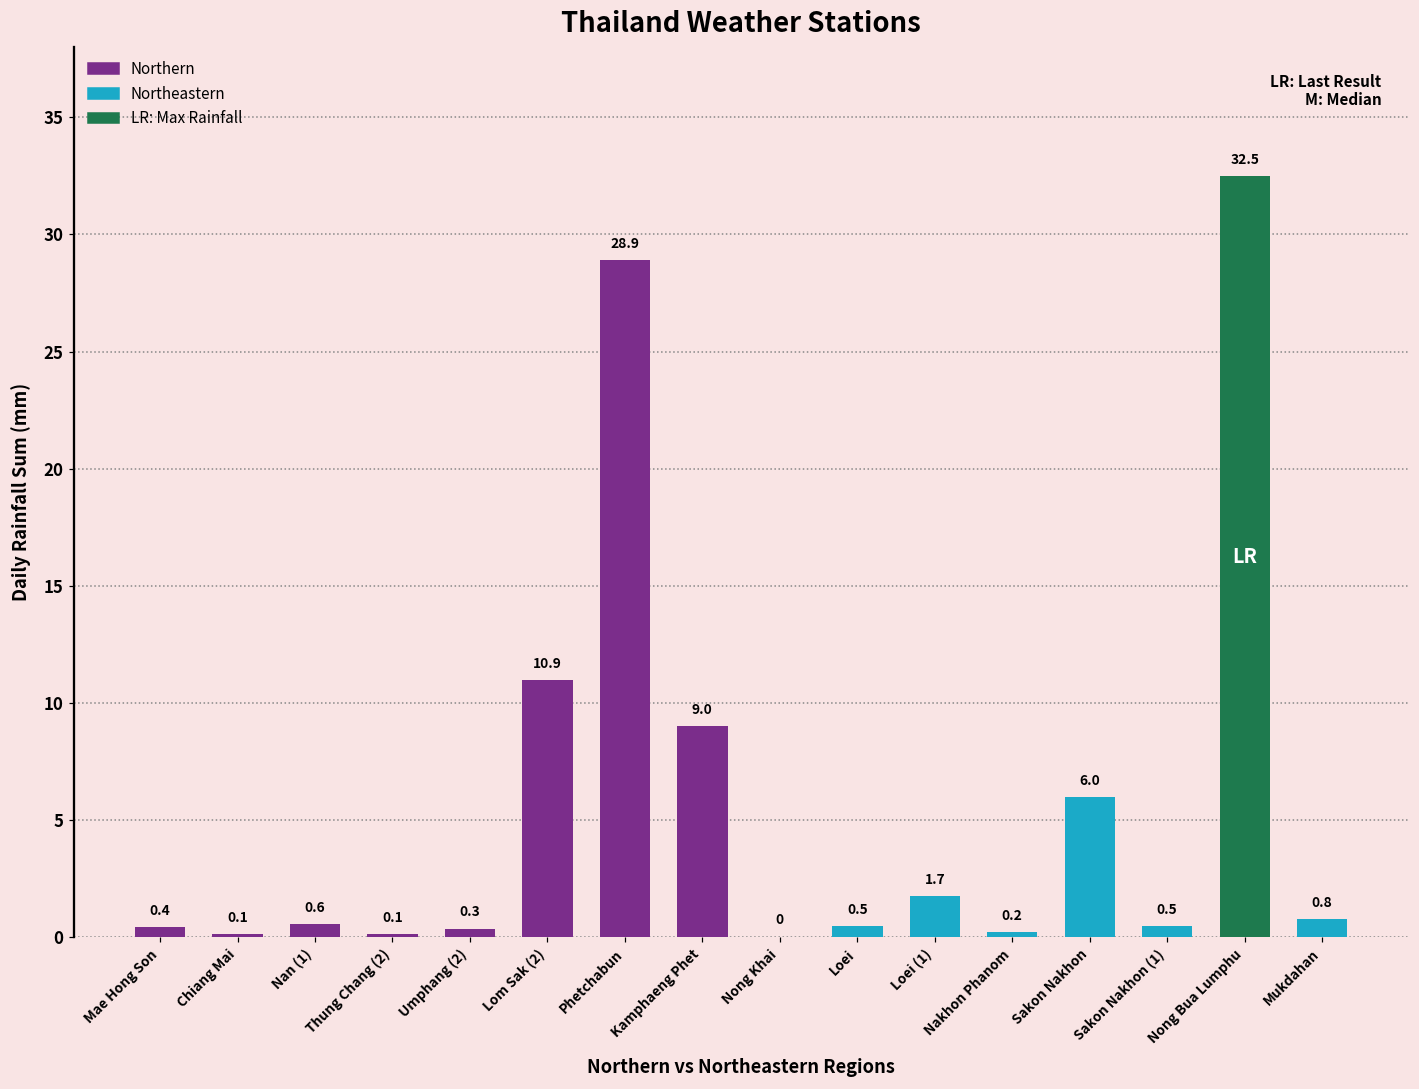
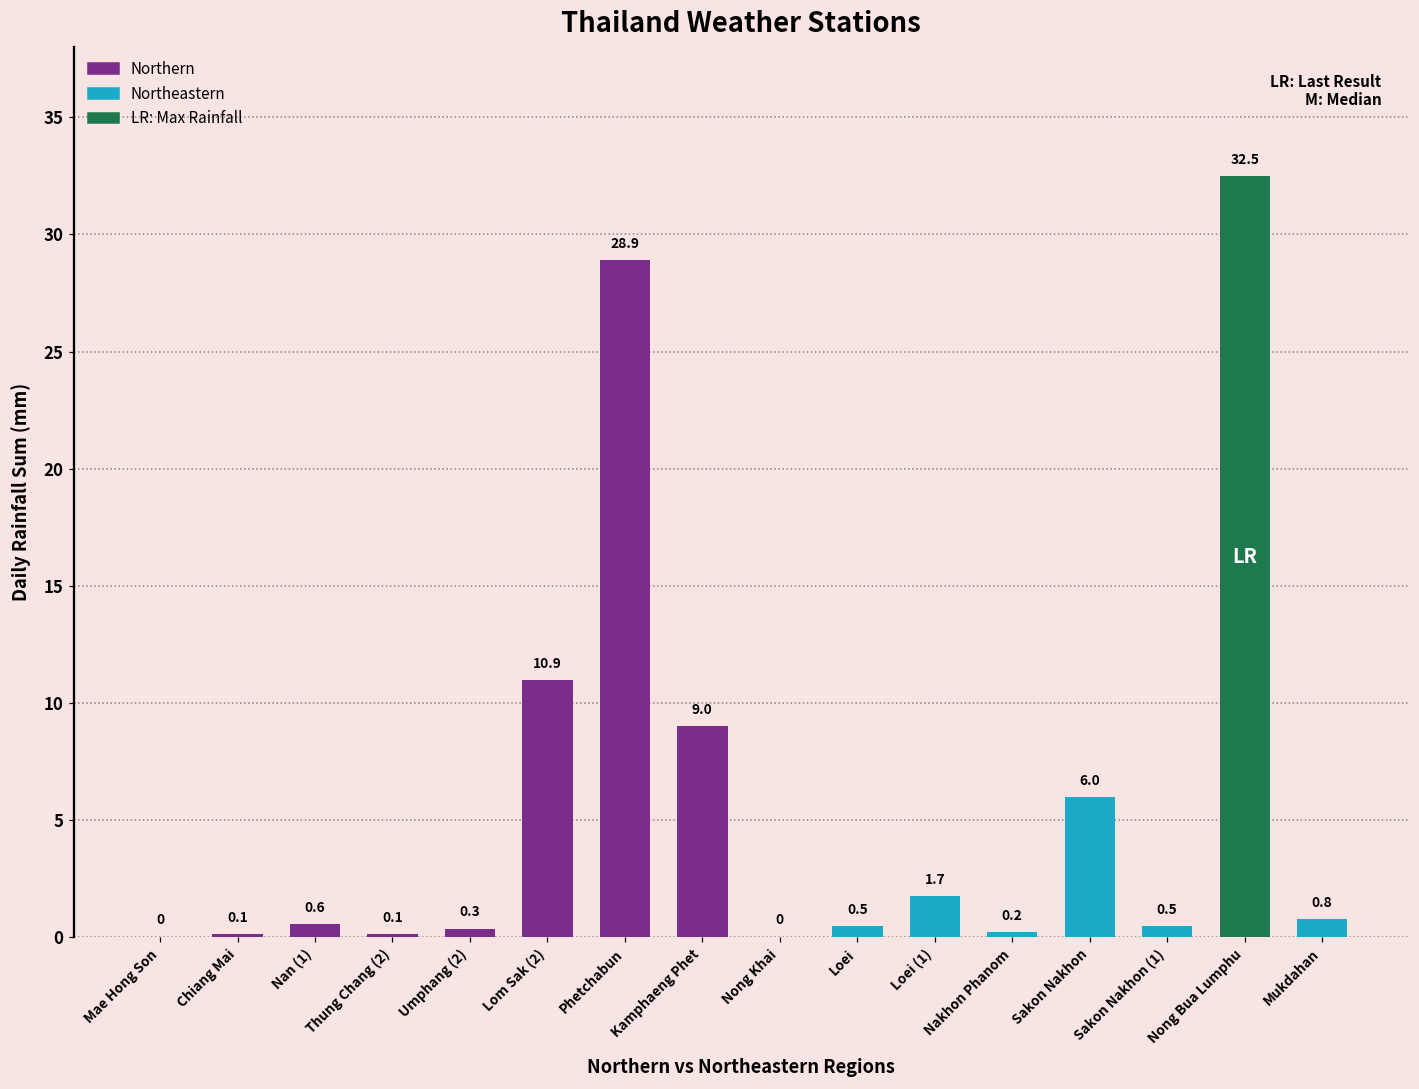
Mae Hong Son: 0.4 -> 0
